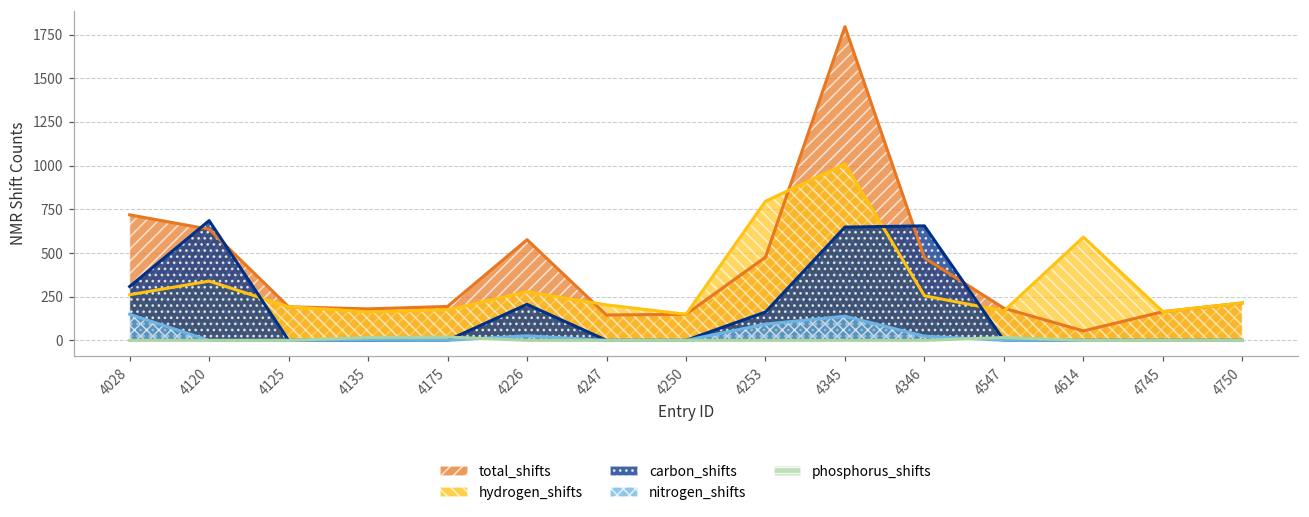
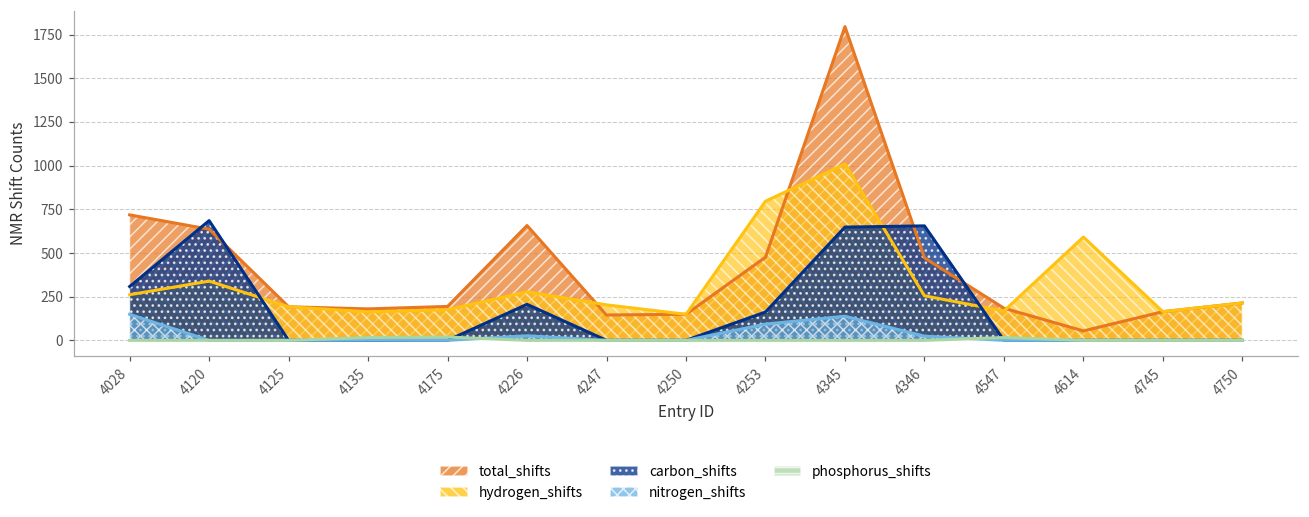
total_shifts, 4226: 580 -> 660
